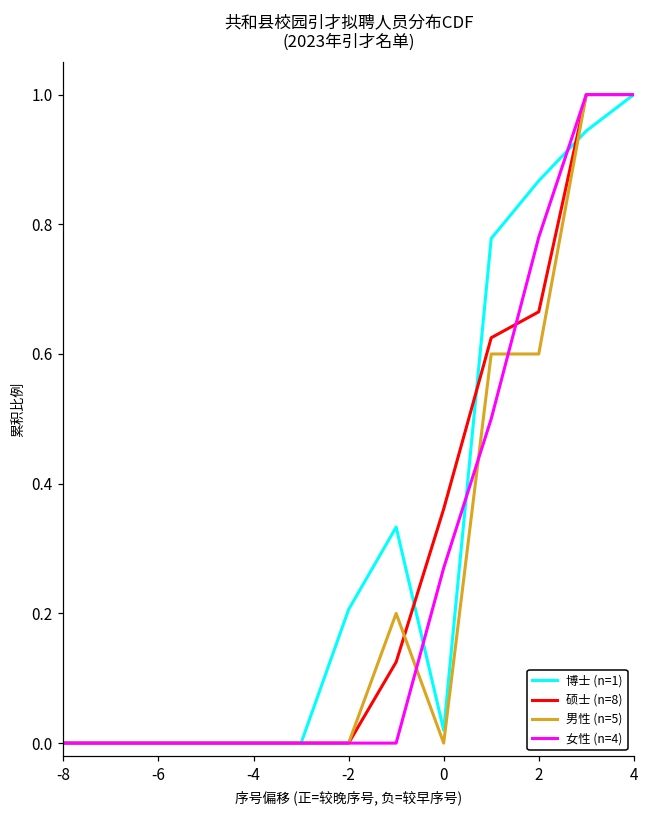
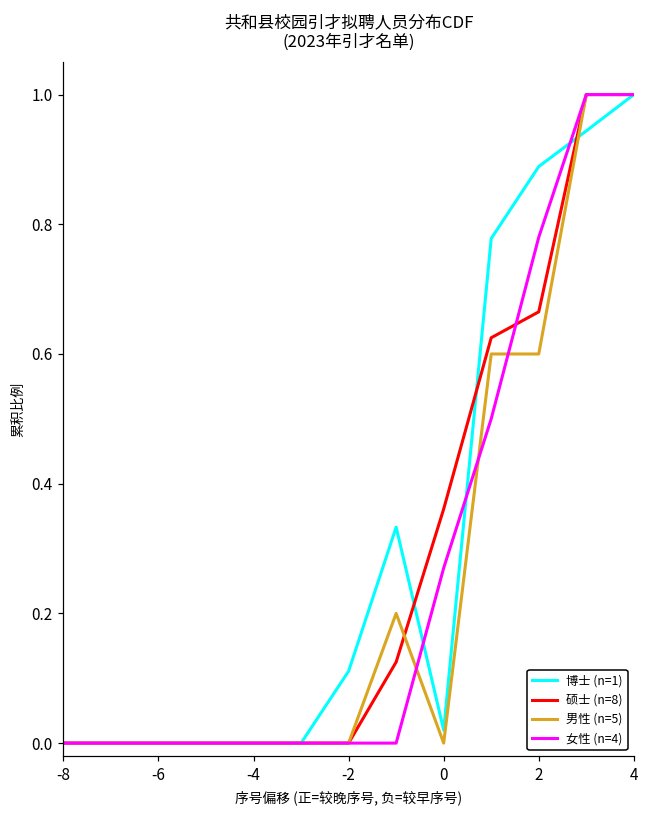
博士 (n=1), -2: 0.21 -> 0.11
博士 (n=1), 2: 0.87 -> 0.89
